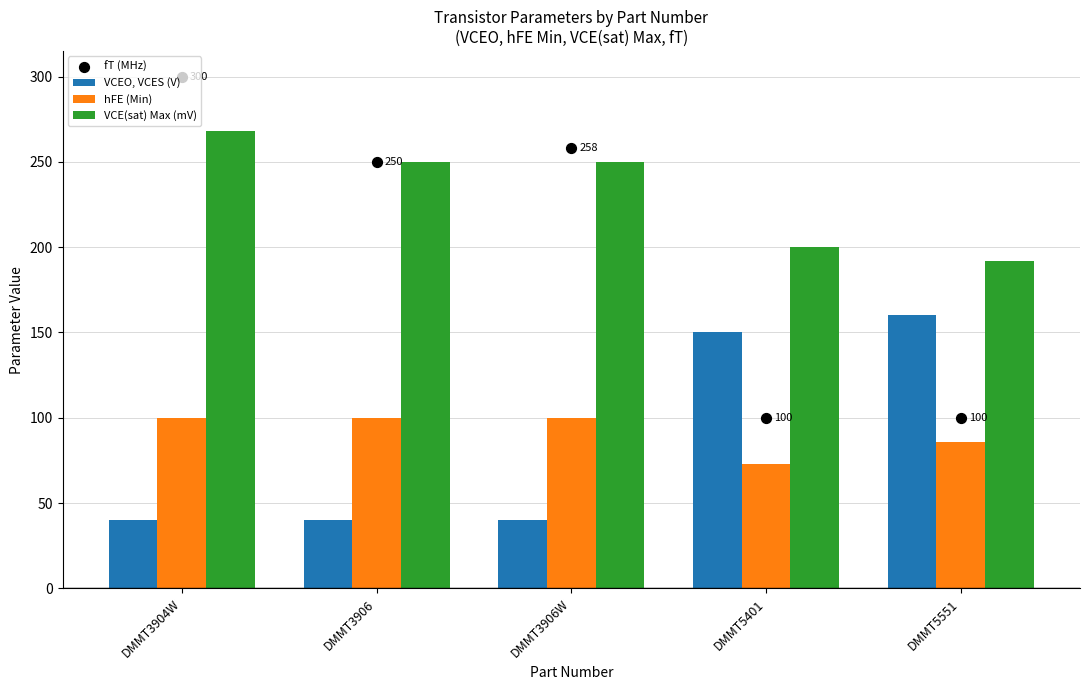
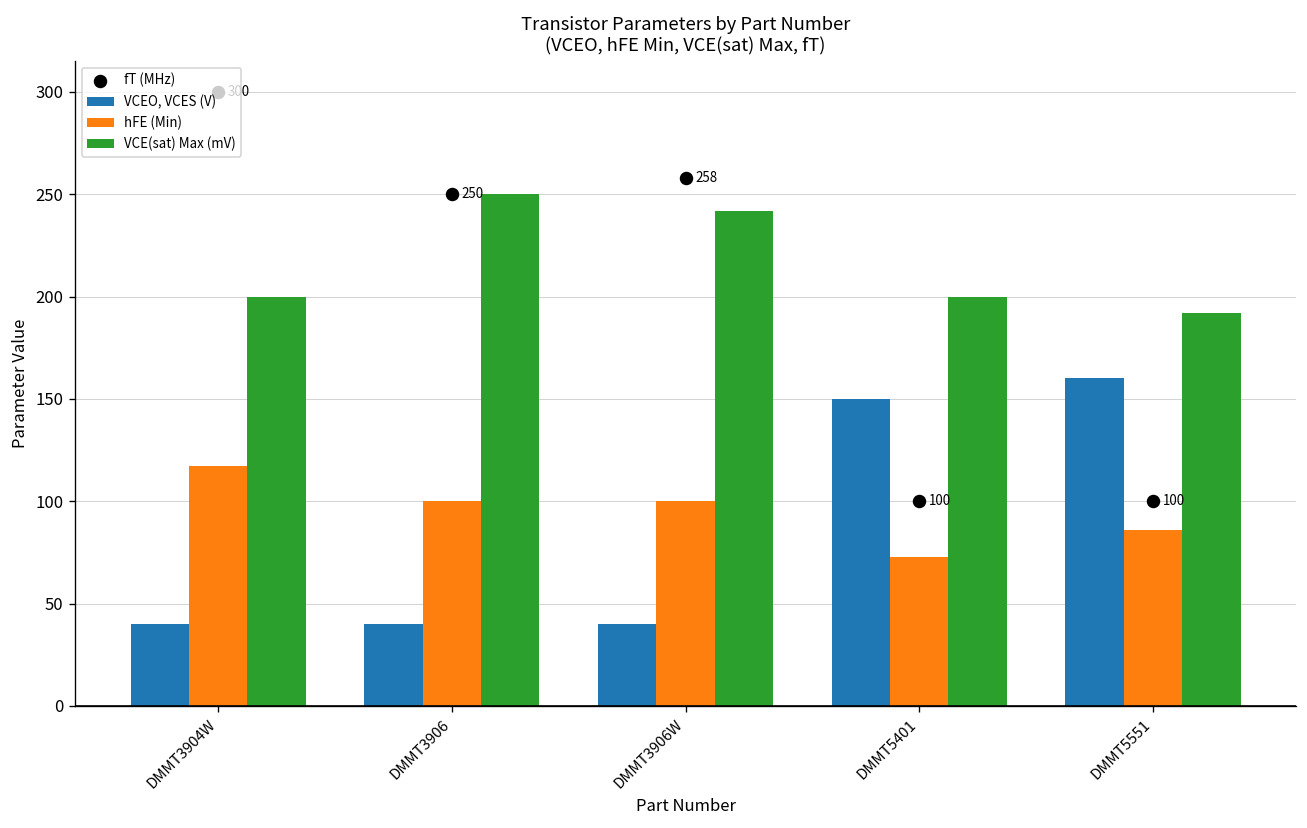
hFE (Min), DMMT3904W: 100 -> 117
VCE(sat) Max (mV), DMMT3904W: 268 -> 200
VCE(sat) Max (mV), DMMT3906W: 250 -> 242
